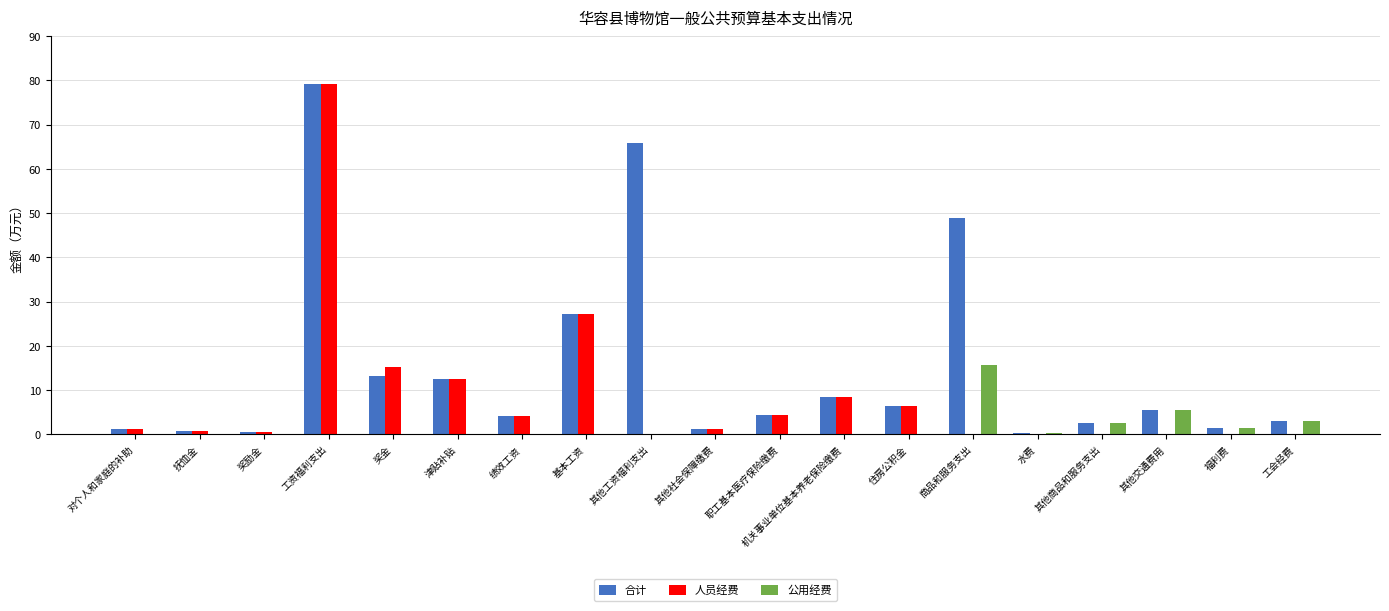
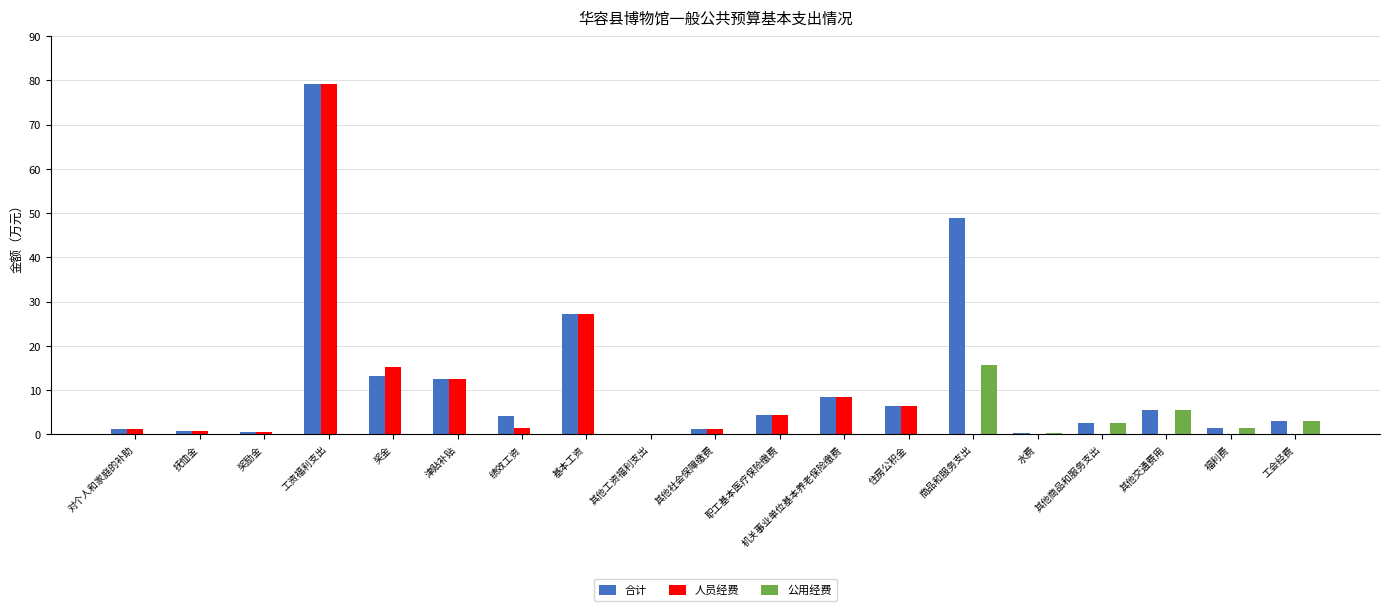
人员经费, 绩效工资: 4 -> 1
合计, 其他工资福利支出: 66 -> 0
